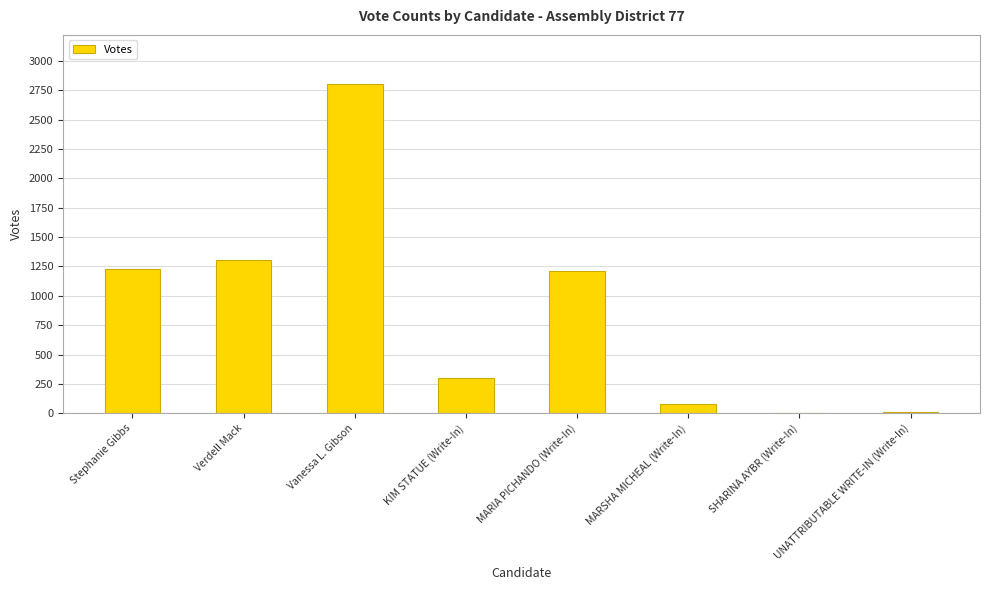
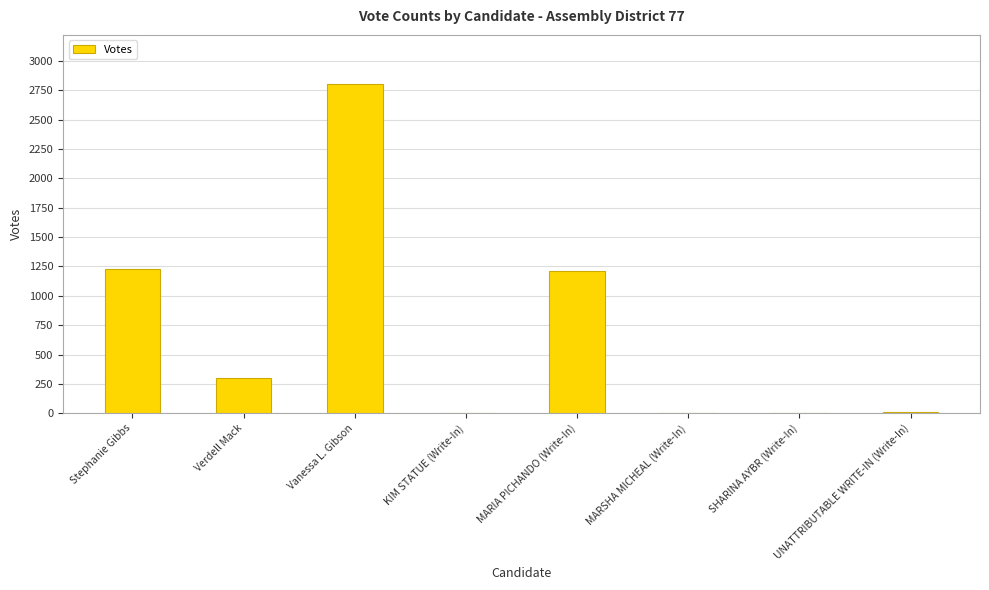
Verdell Mack: 1300 -> 300
KIM STATUE (Write-In): 300 -> 0
MARSHA MICHEAL (Write-In): 80 -> 0
